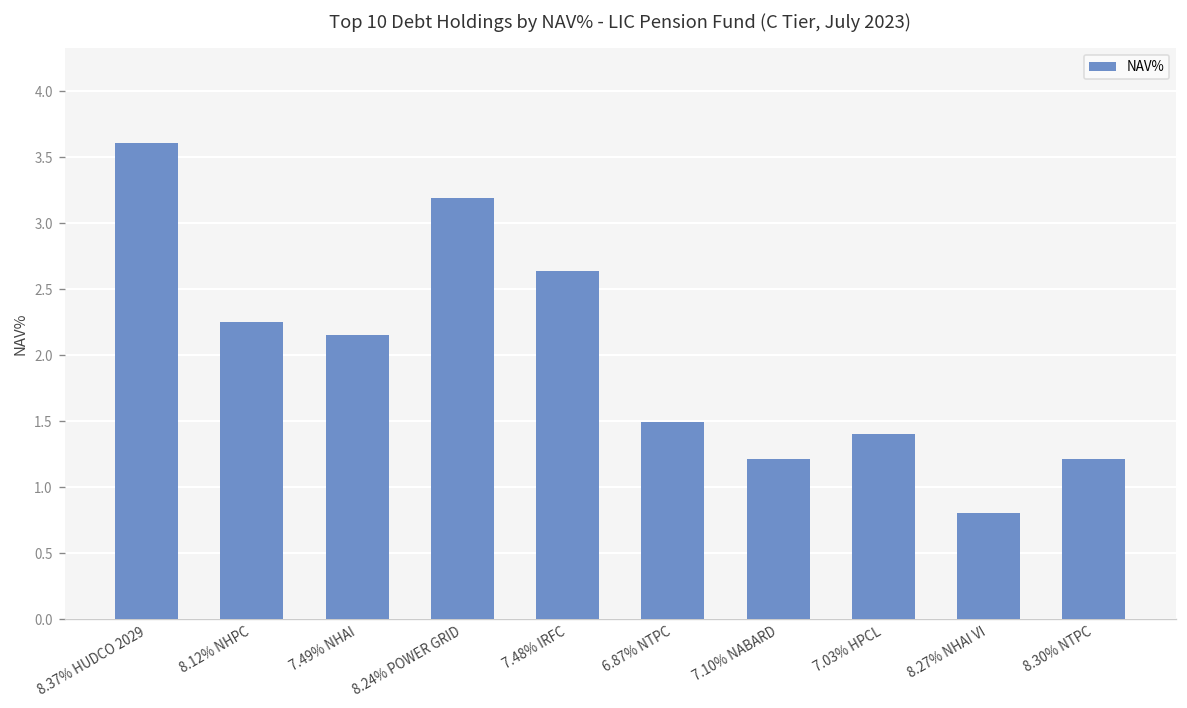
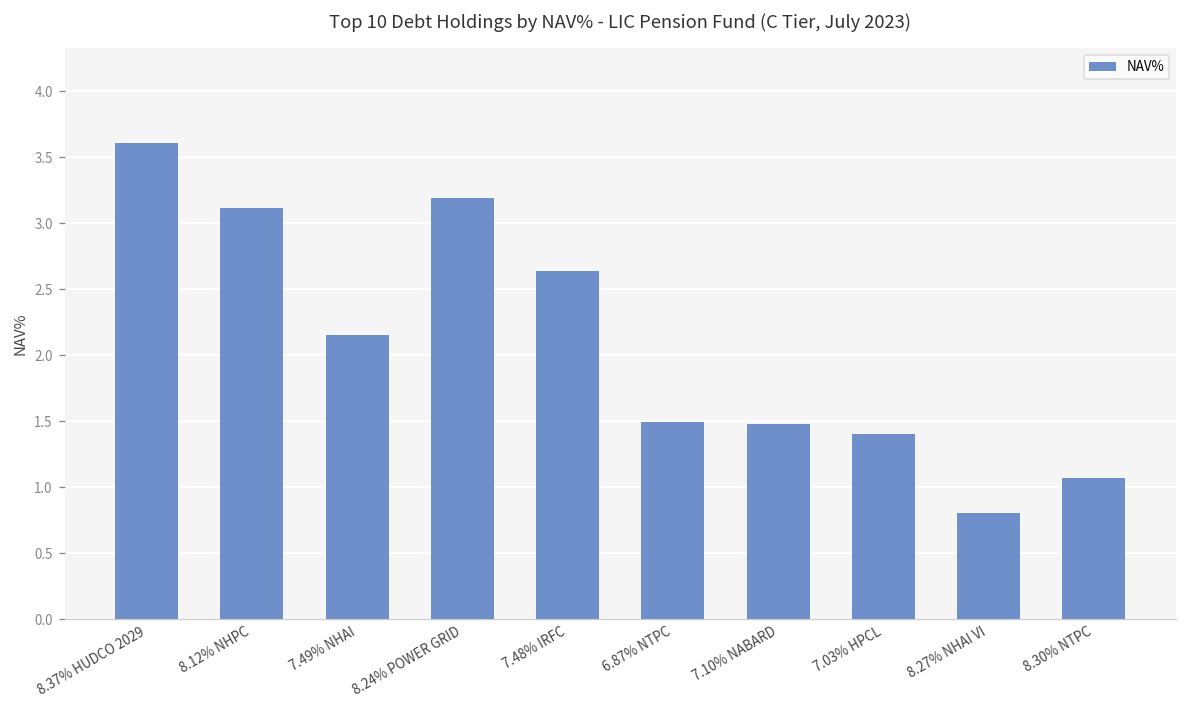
8.12% NHPC: 2.25 -> 3.11
7.10% NABARD: 1.21 -> 1.48
8.30% NTPC: 1.21 -> 1.07
